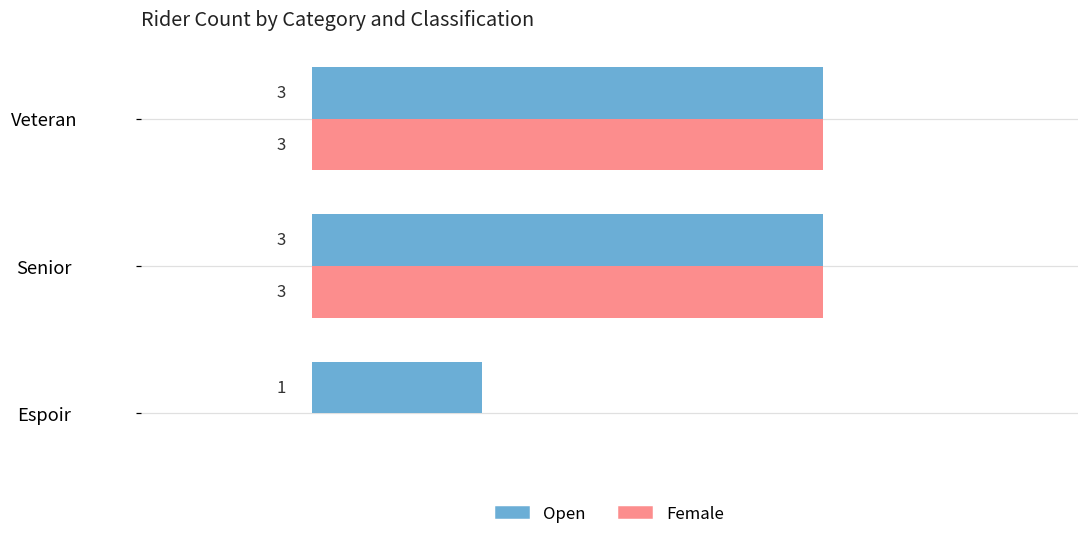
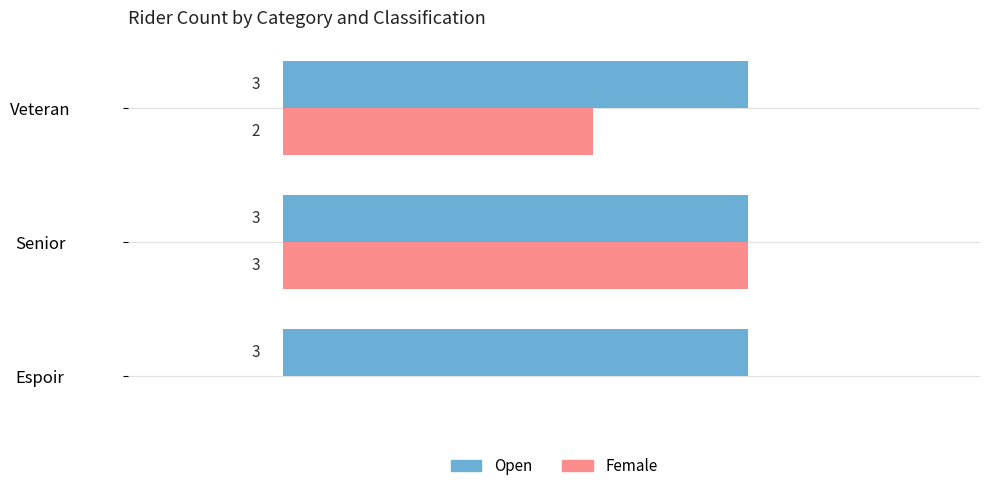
Female, Veteran: 3 -> 2
Open, Espoir: 1 -> 3
